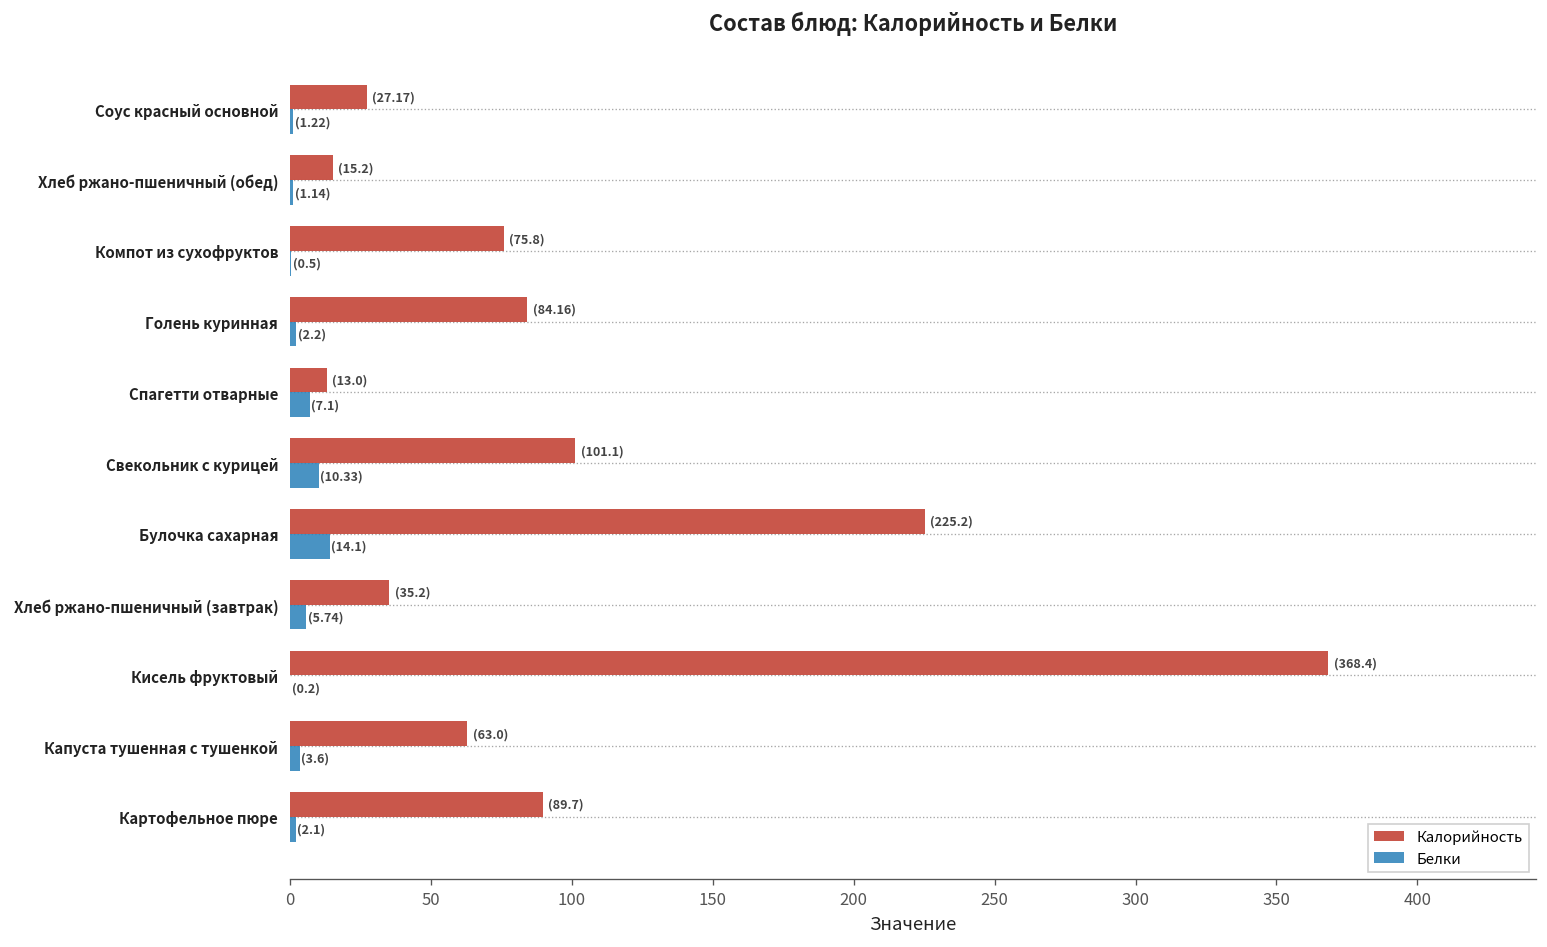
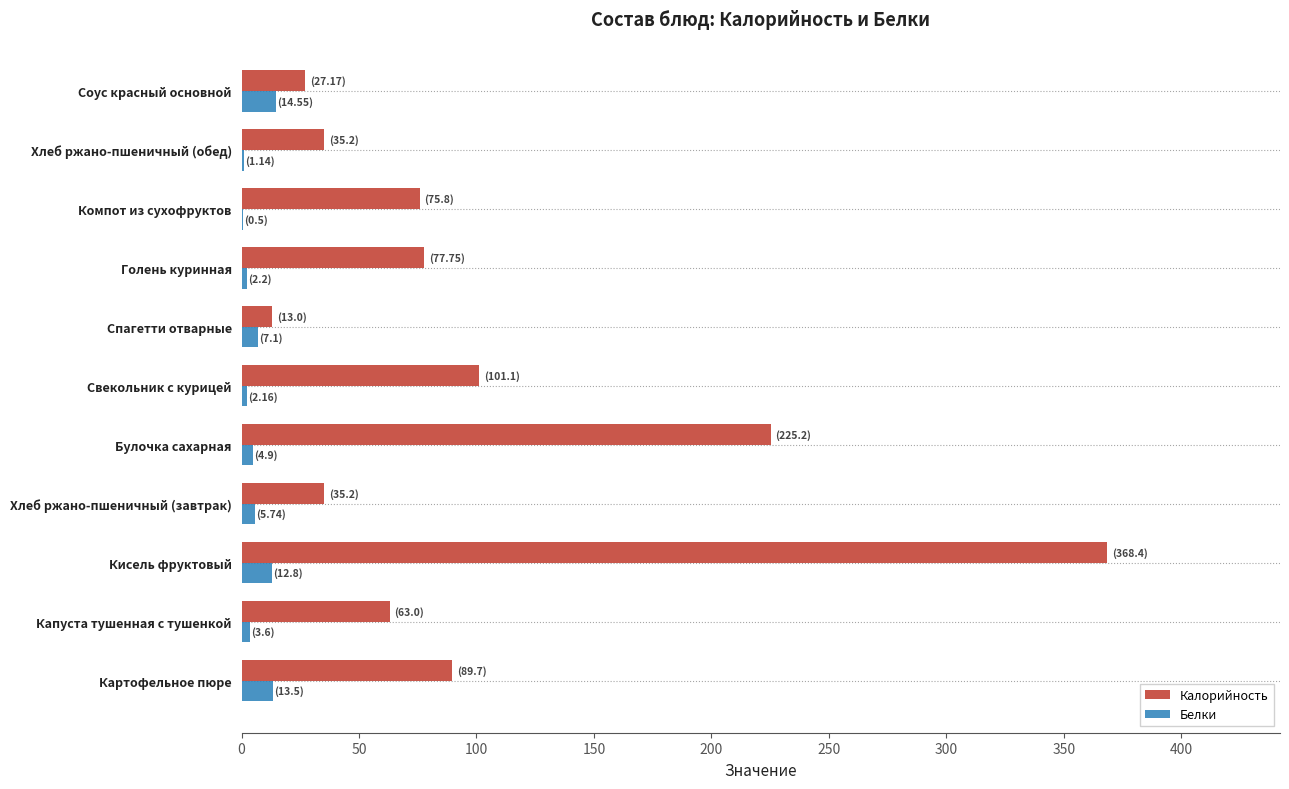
Белки, Соус красный основной: (1.22) -> (14.55)
Калорийность, Хлеб ржано-пшеничный (обед): (15.2) -> (35.2)
Калорийность, Голень куринная: (84.16) -> (77.75)
Белки, Свекольник с курицей: (10.33) -> (2.16)
Белки, Булочка сахарная: (14.1) -> (4.9)
Белки, Кисель фруктовый: (0.2) -> (12.8)
Белки, Картофельное пюре: (2.1) -> (13.5)
